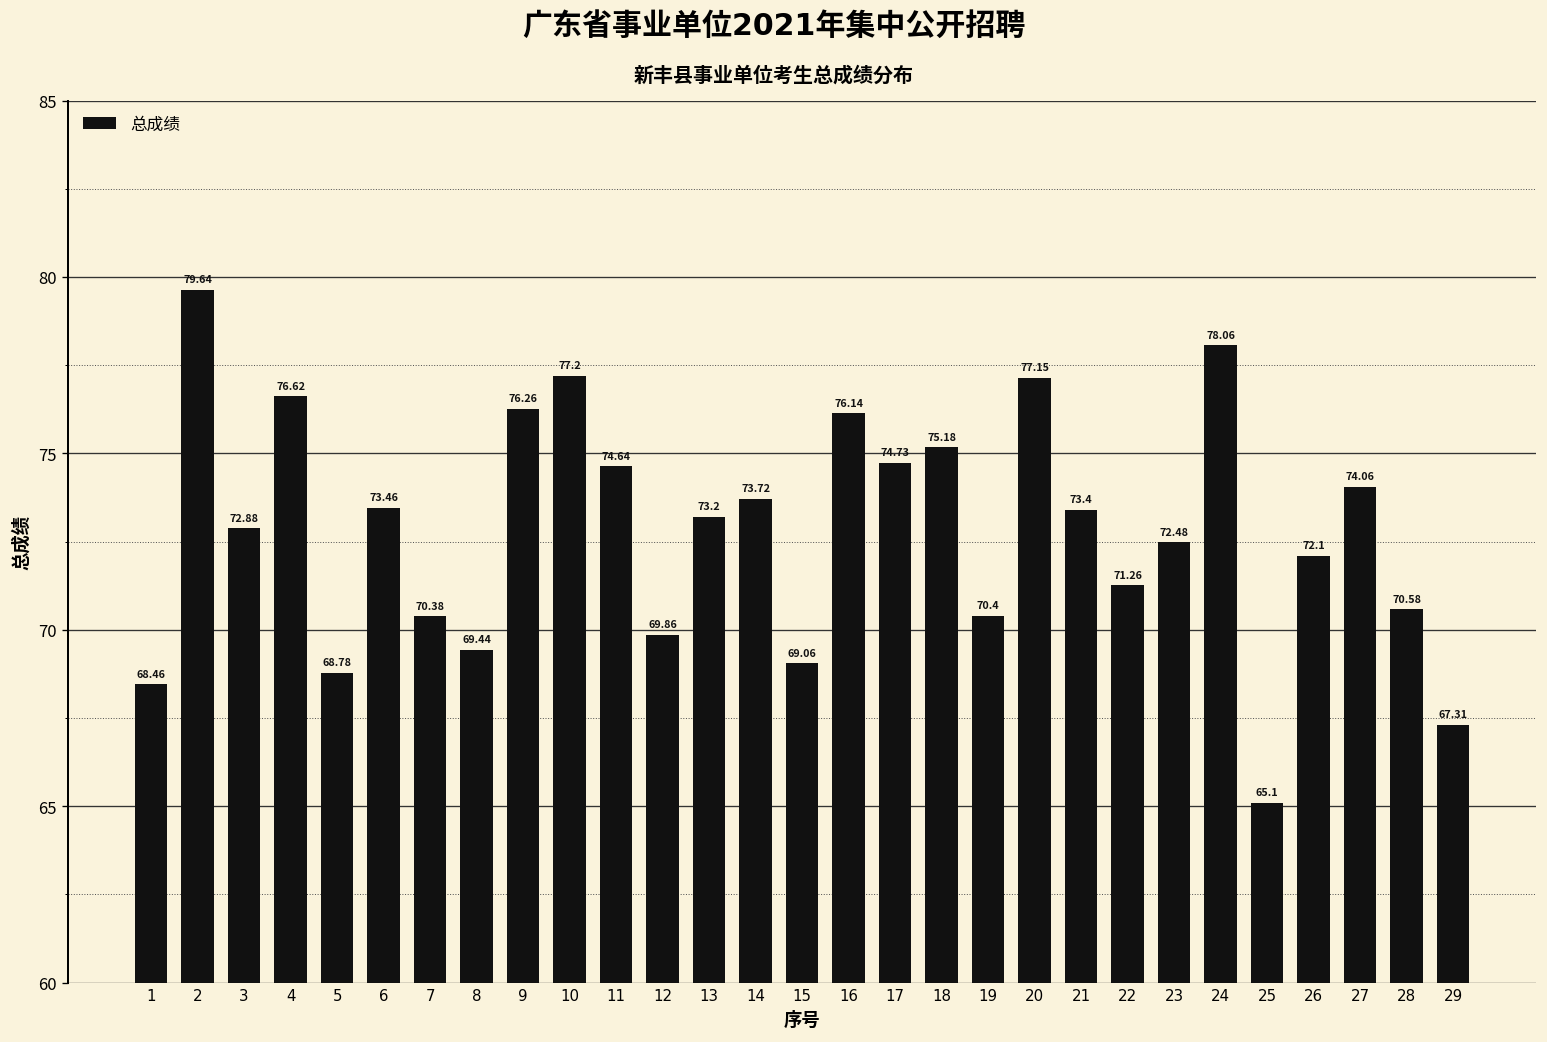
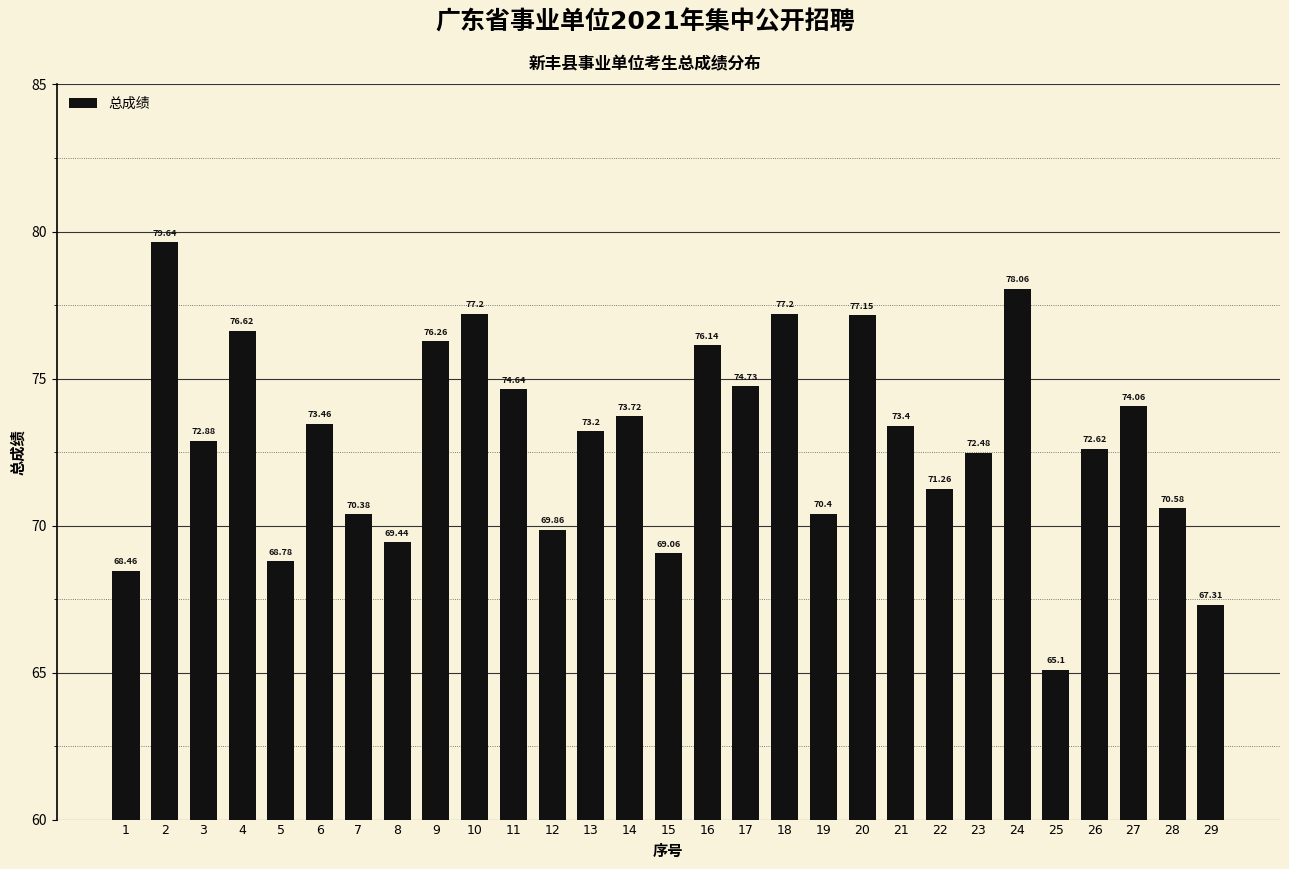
18: 75.18 -> 77.2
26: 72.1 -> 72.62
